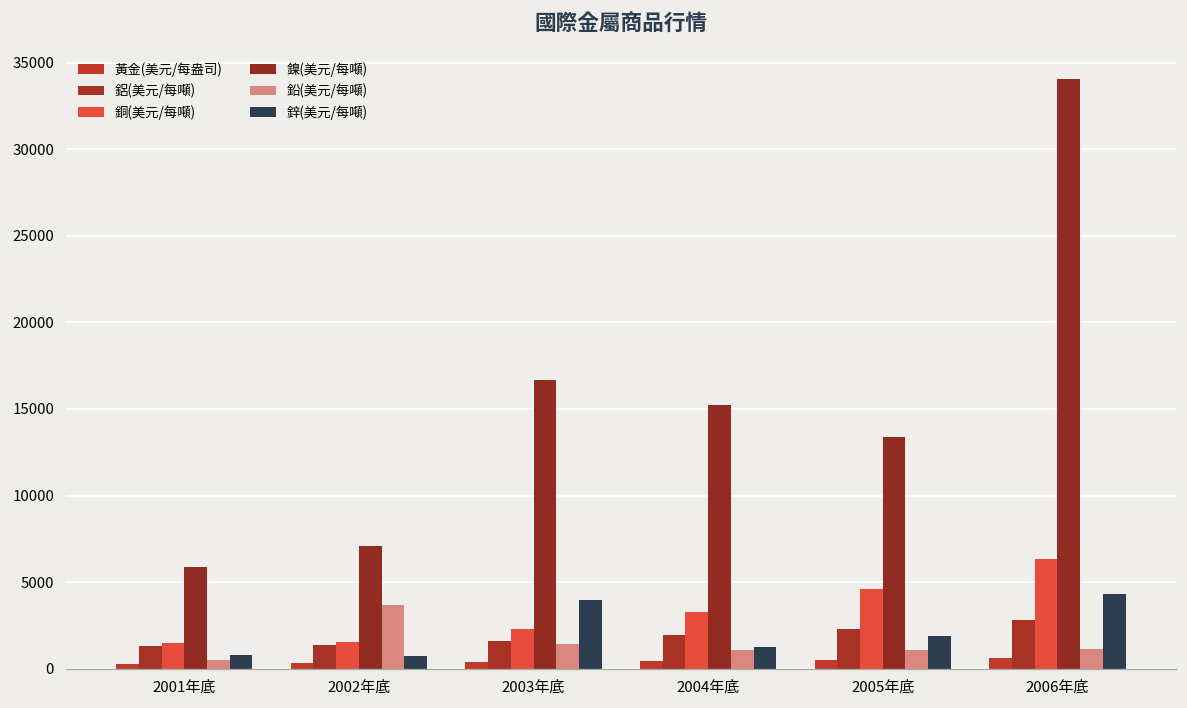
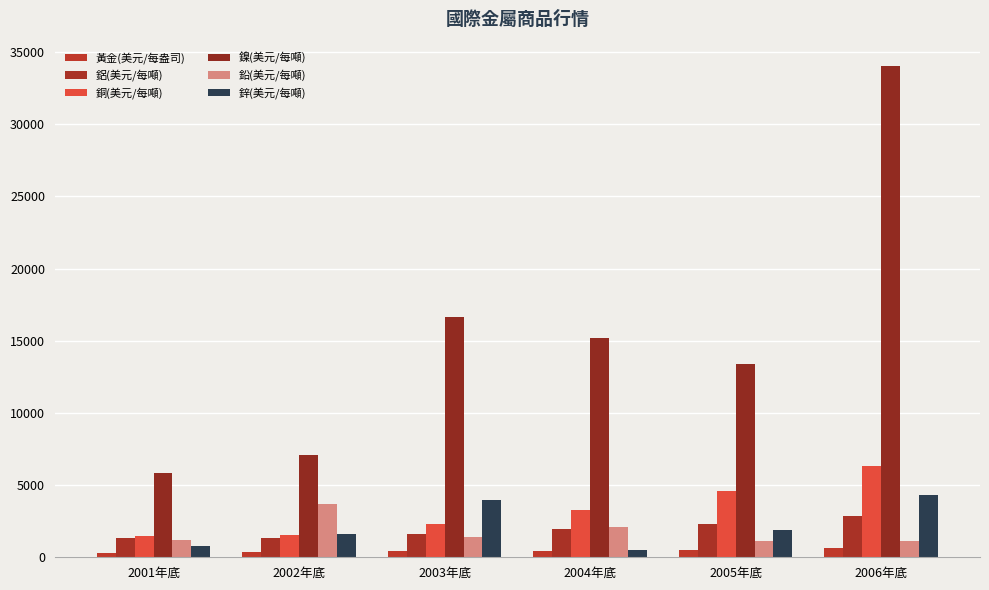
鉛(美元/每噸), 2001年底: 500 -> 1200
鋅(美元/每噸), 2002年底: 700 -> 1600
鉛(美元/每噸), 2004年底: 1100 -> 2100
鋅(美元/每噸), 2004年底: 1300 -> 500
